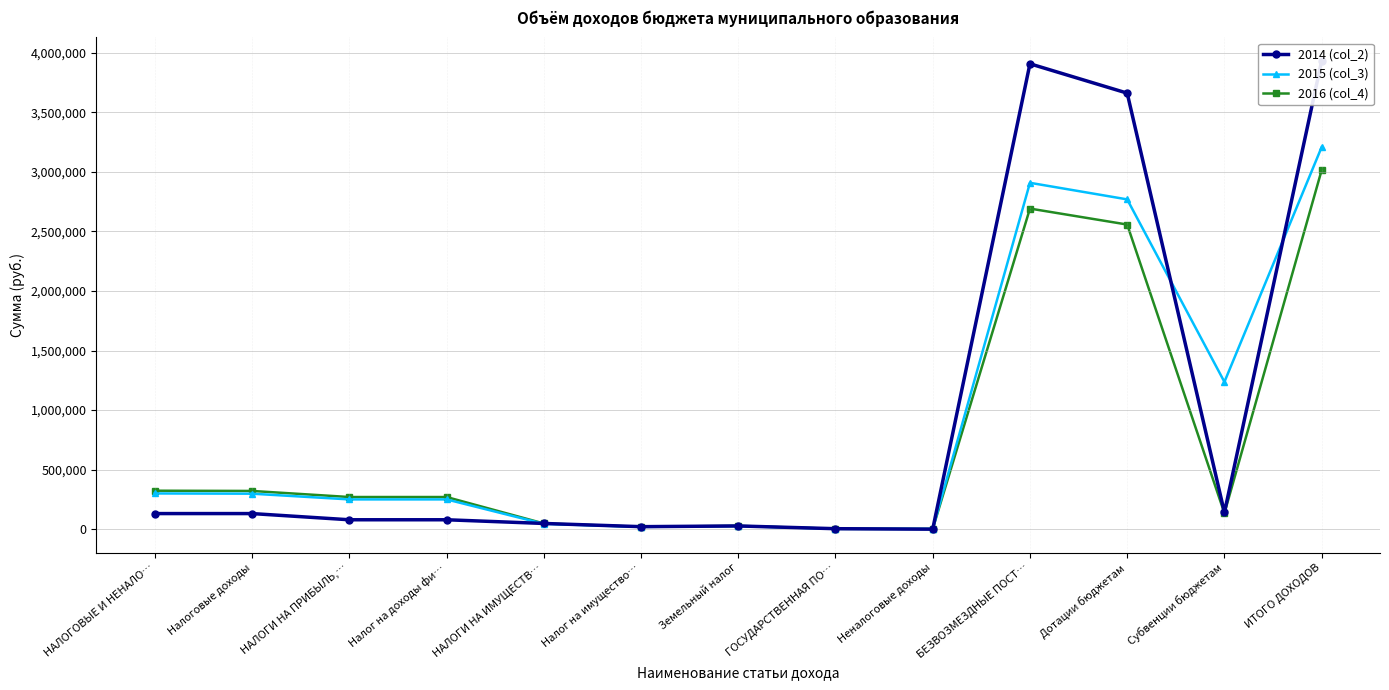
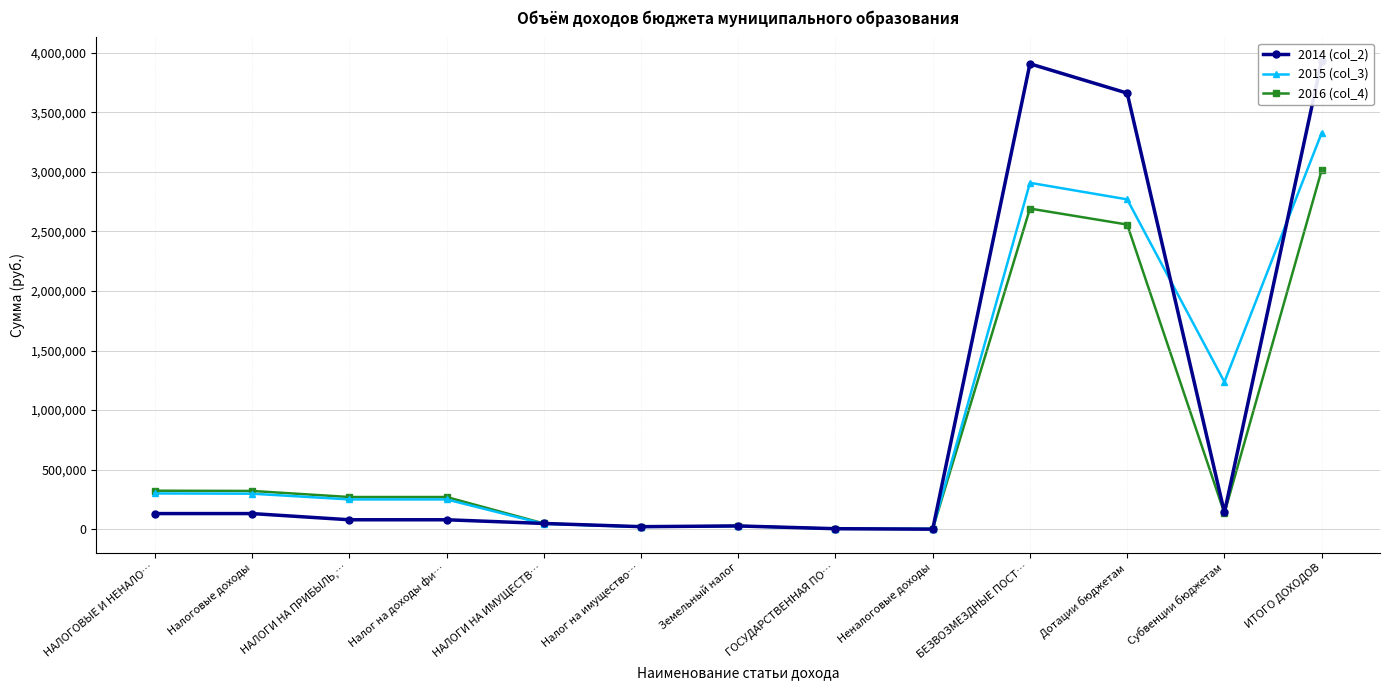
2015 (col_3), ИТОГО ДОХОДОВ: 3,210,000 -> 3,330,000
